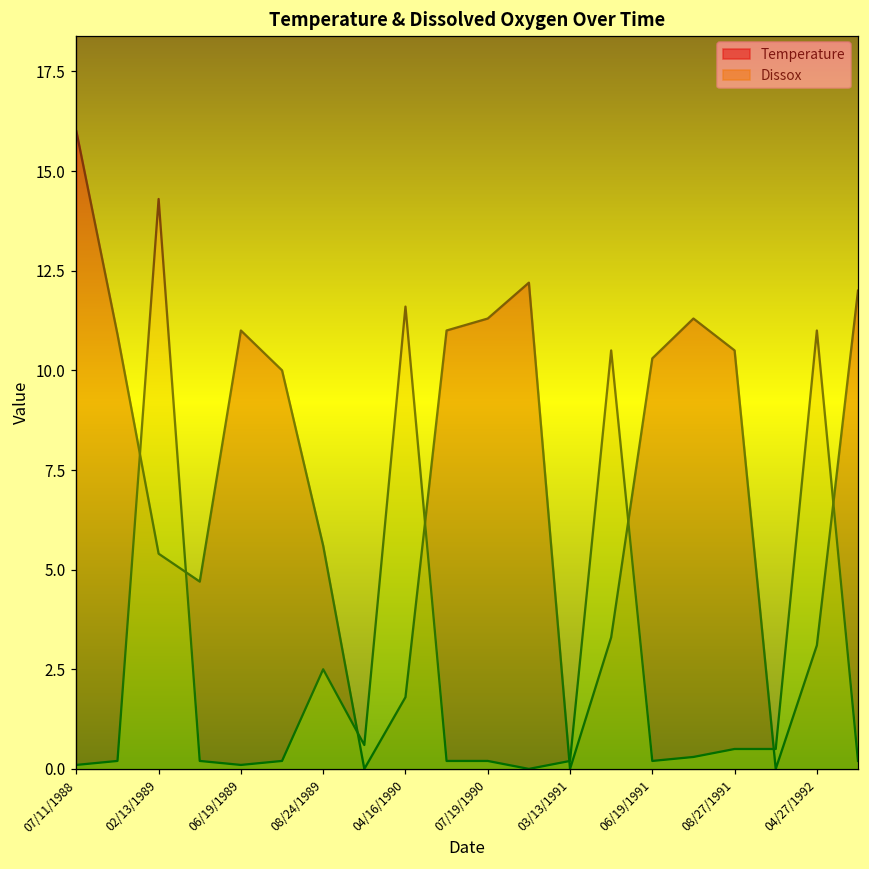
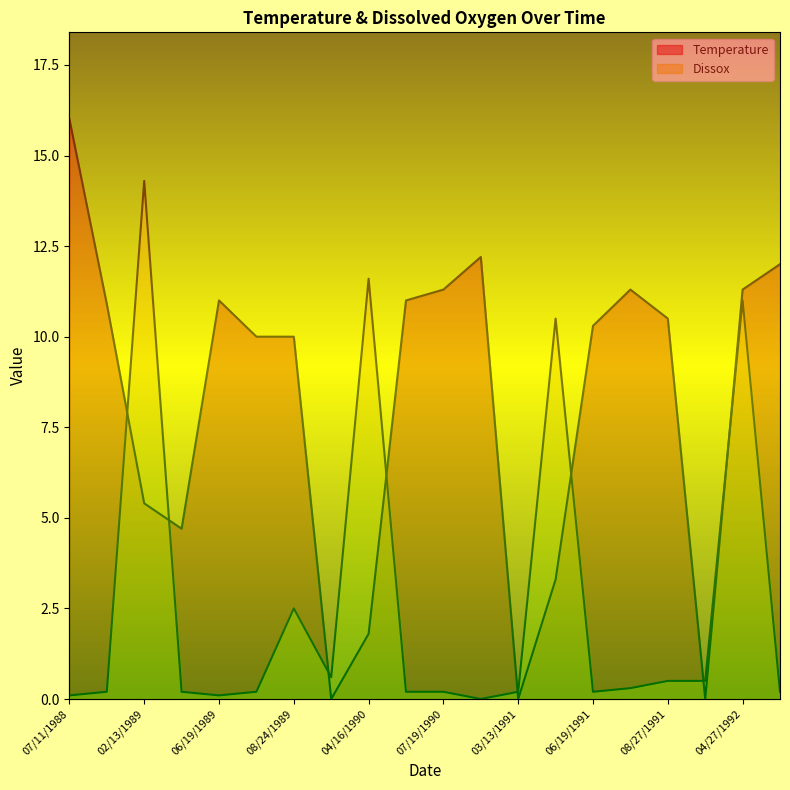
Temperature, 08/24/1989: 5.6 -> 10.0
Temperature, 04/27/1992: 3.1 -> 11.3
